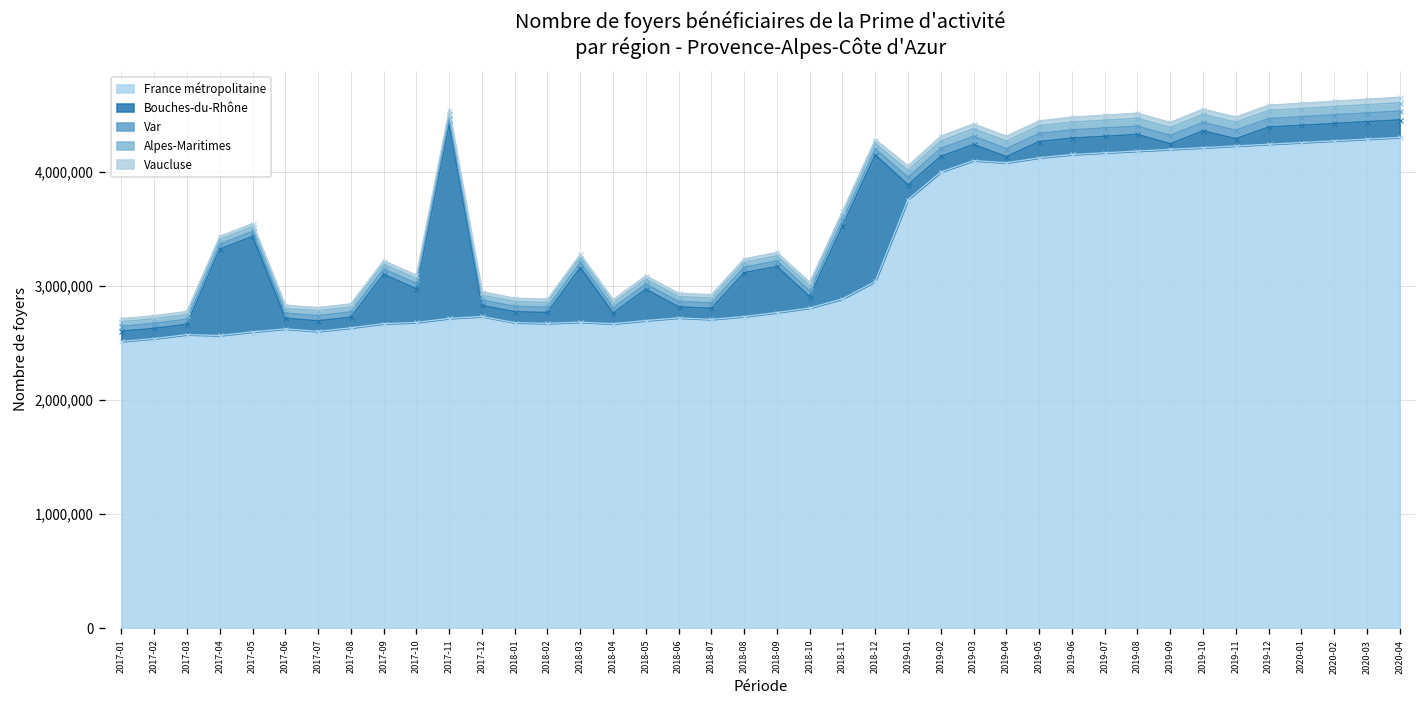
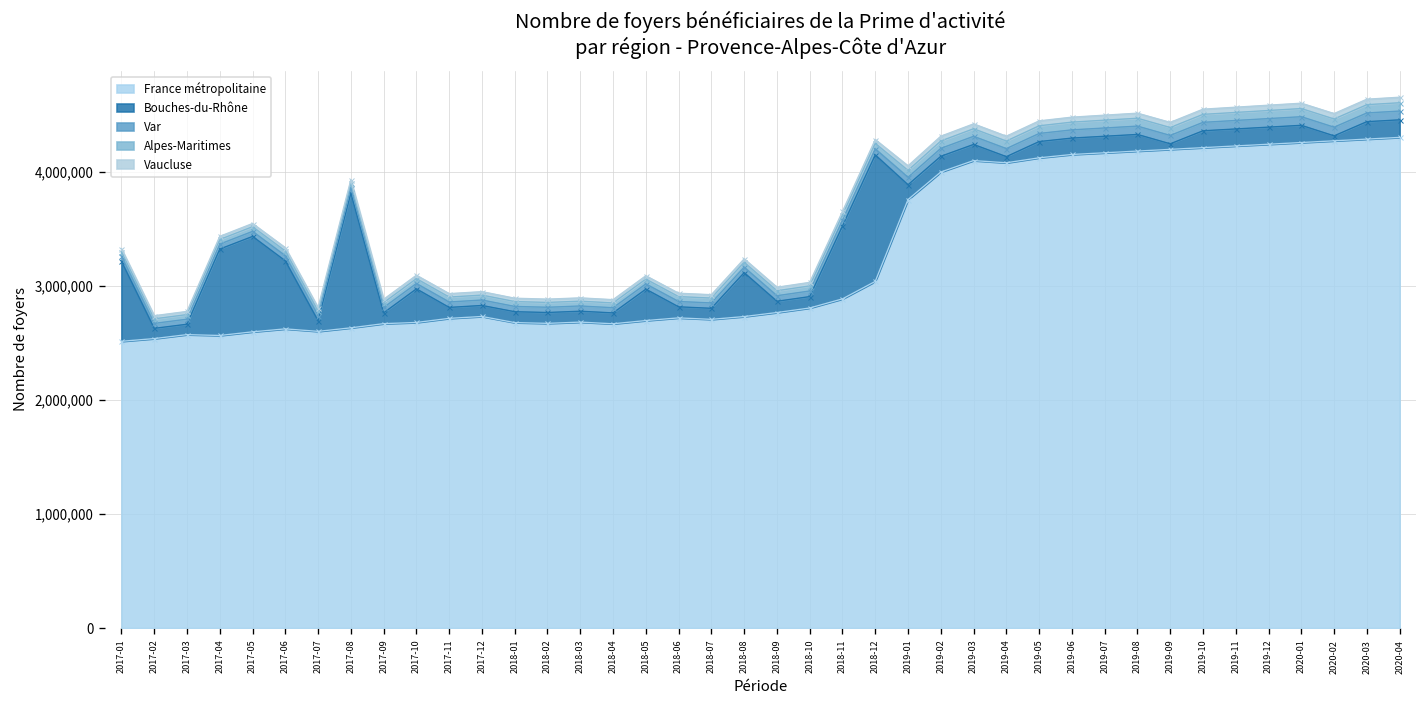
Bouches-du-Rhône, 2017-01: 100,000 -> 700,000
Bouches-du-Rhône, 2017-06: 100,000 -> 600,000
Bouches-du-Rhône, 2017-08: 100,000 -> 1,200,000
Bouches-du-Rhône, 2017-09: 400,000 -> 100,000
Bouches-du-Rhône, 2017-11: 1,700,000 -> 100,000
Bouches-du-Rhône, 2018-03: 500,000 -> 100,000
Bouches-du-Rhône, 2018-09: 400,000 -> 100,000
Bouches-du-Rhône, 2019-11: 60,000 -> 150,000
Bouches-du-Rhône, 2020-02: 200,000 -> 0
